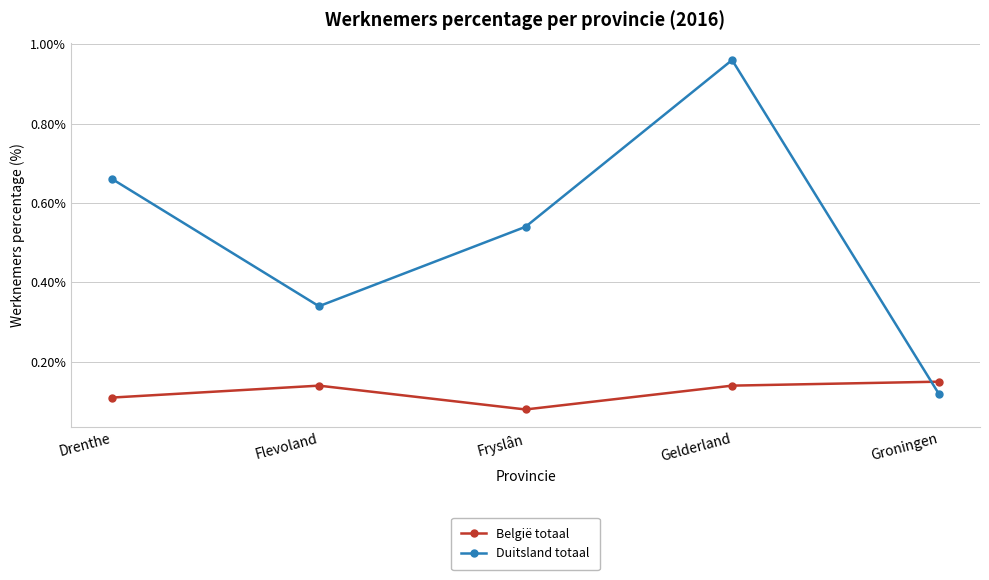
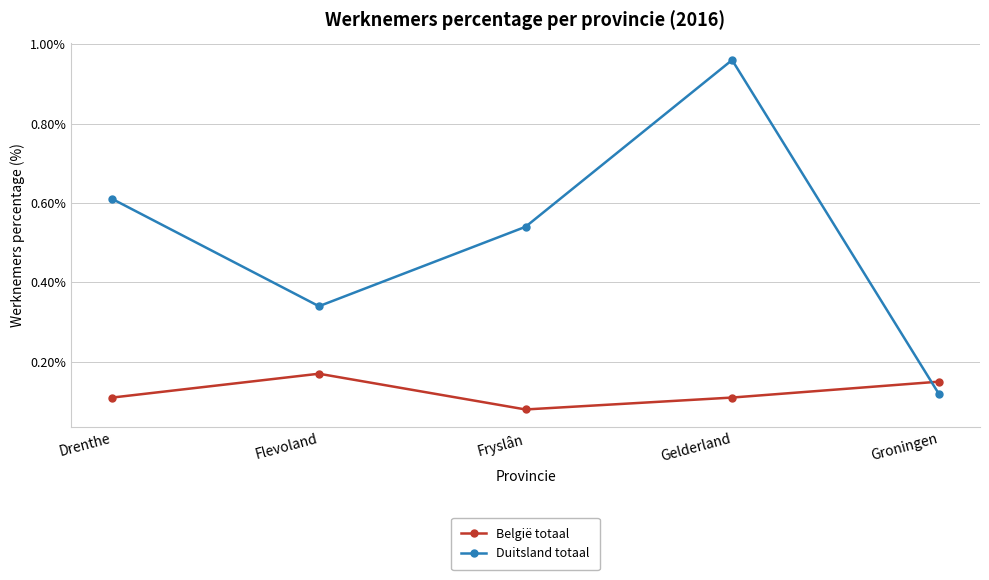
Duitsland totaal, Drenthe: 0.66% -> 0.61%
België totaal, Flevoland: 0.14% -> 0.17%
België totaal, Gelderland: 0.14% -> 0.11%
